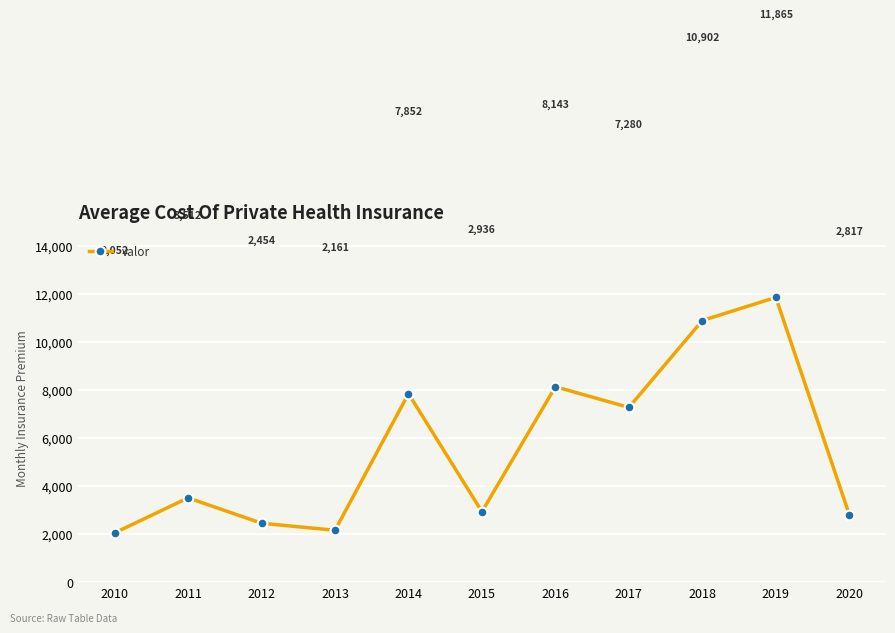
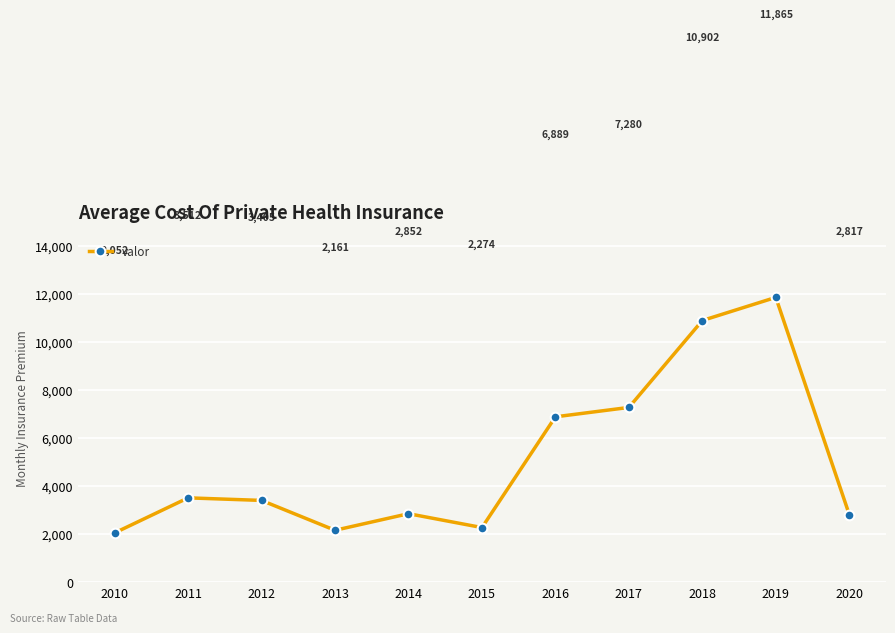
2012: 2,454 -> 3,405
2014: 7,852 -> 2,852
2015: 2,936 -> 2,274
2016: 8,143 -> 6,889
